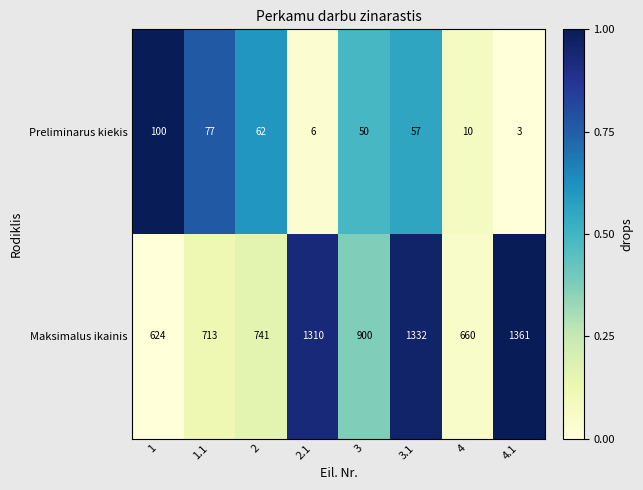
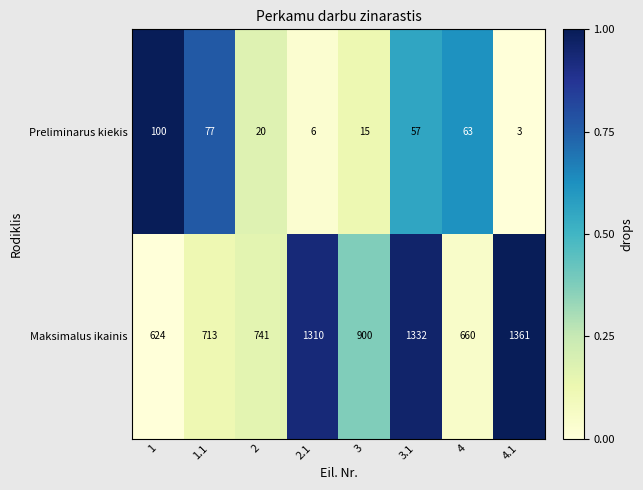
Preliminarus kiekis, 2: 62 -> 20
Preliminarus kiekis, 3: 50 -> 15
Preliminarus kiekis, 4: 10 -> 63
